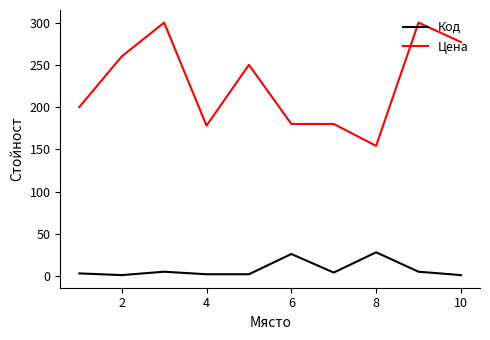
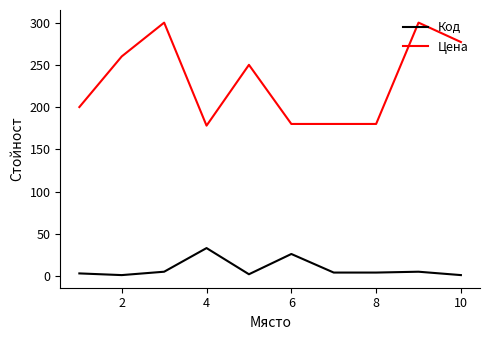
Код, 4: 0 -> 30
Код, 8: 30 -> 0
Цена, 8: 150 -> 180
